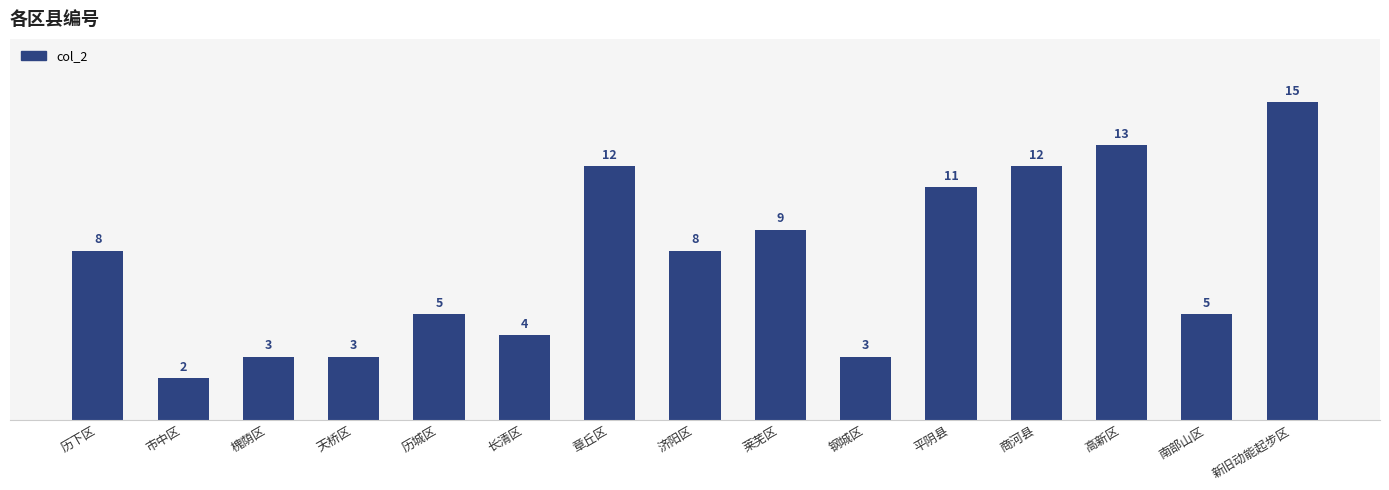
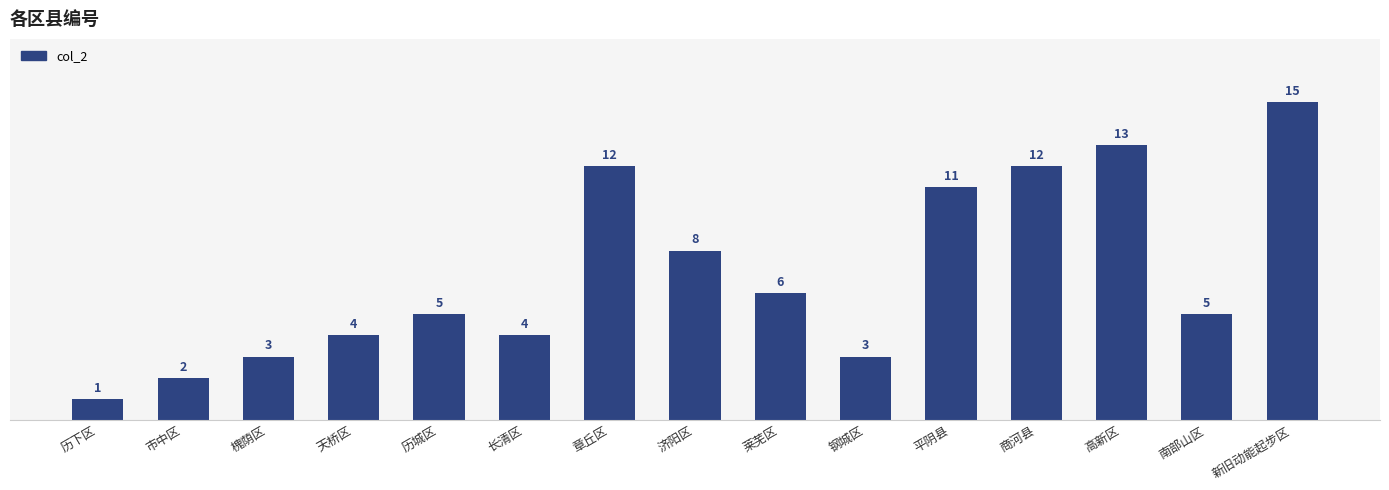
历下区: 8 -> 1
天桥区: 3 -> 4
莱芜区: 9 -> 6
